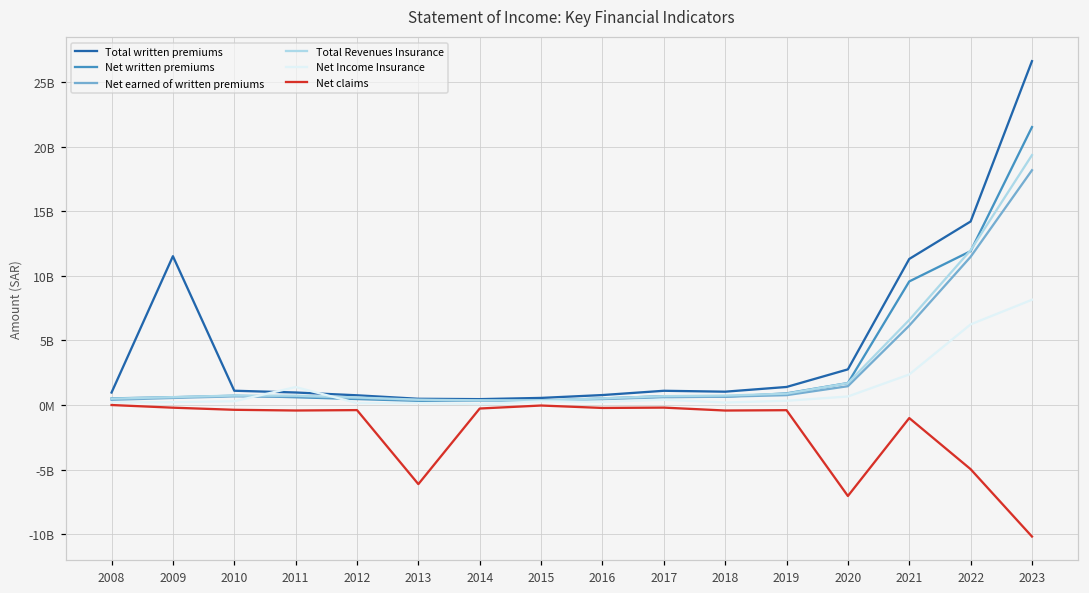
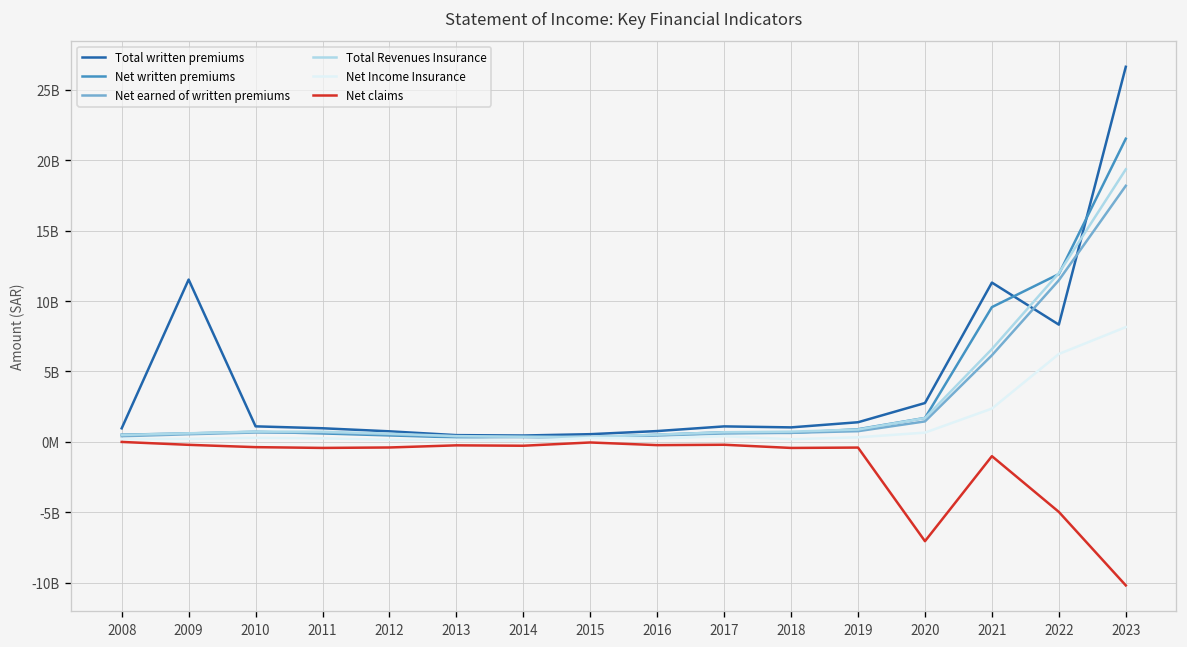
Net Income Insurance, 2011: 1400000000 -> 300000000
Net claims, 2013: -6100000000 -> -200000000
Total written premiums, 2022: 14200000000 -> 8300000000
